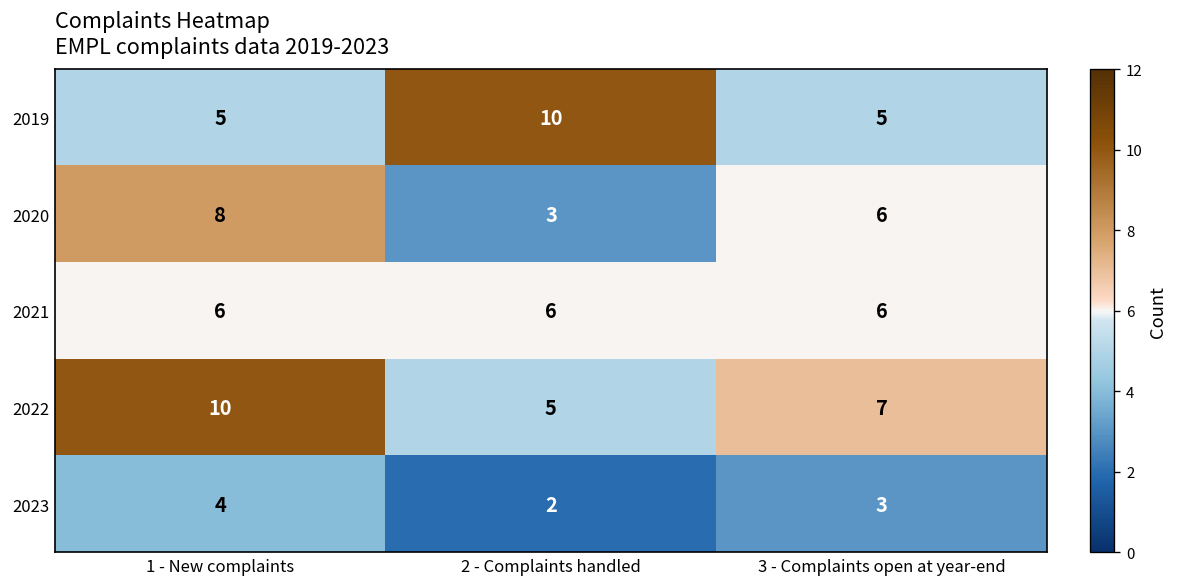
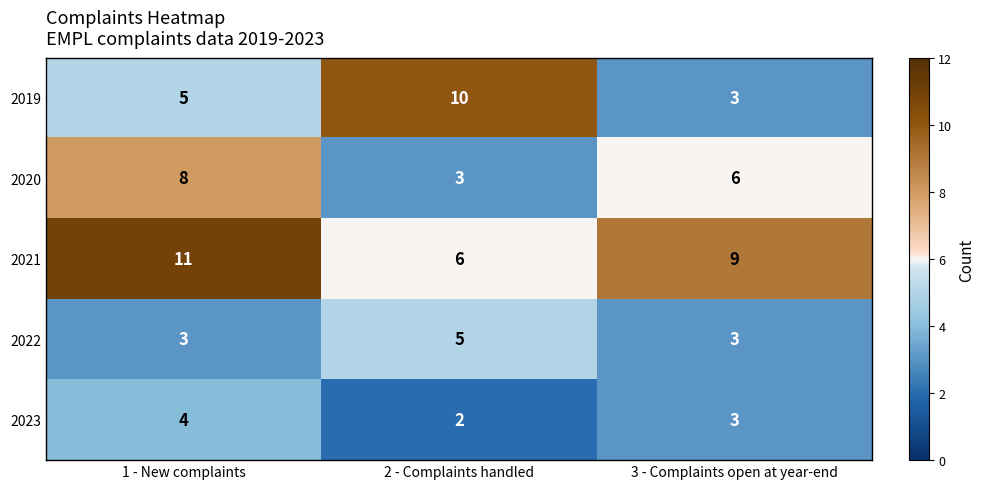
2019, 3 - Complaints open at year-end: 5 -> 3
2021, 1 - New complaints: 6 -> 11
2021, 3 - Complaints open at year-end: 6 -> 9
2022, 1 - New complaints: 10 -> 3
2022, 3 - Complaints open at year-end: 7 -> 3
